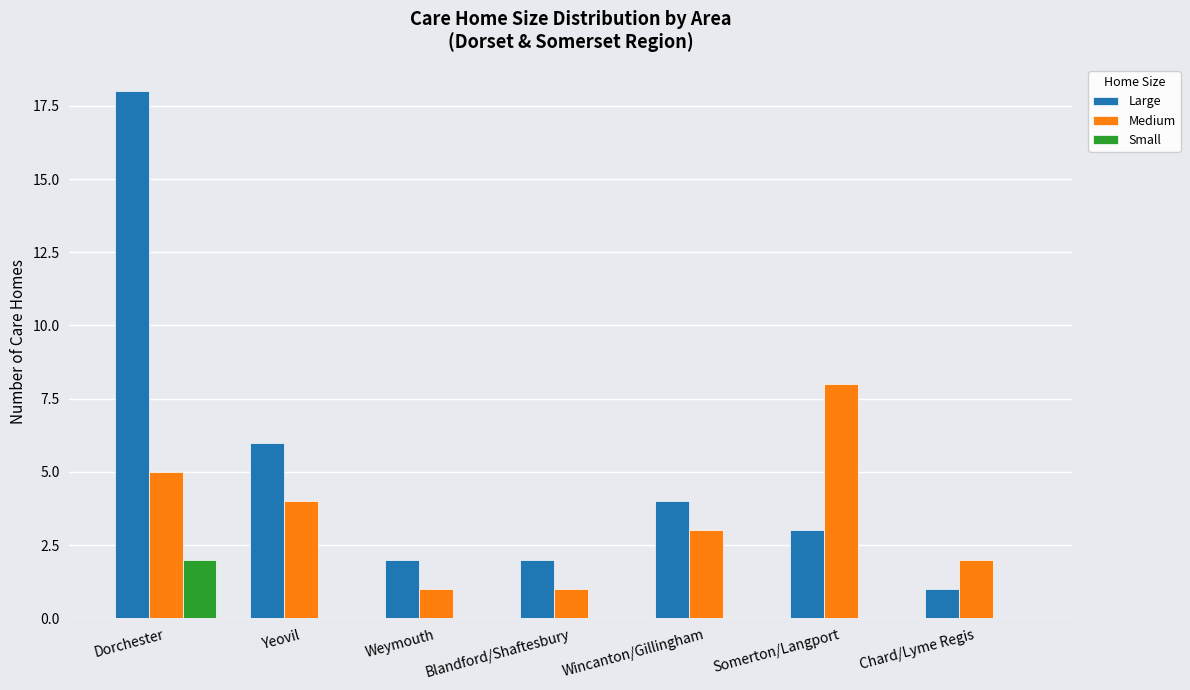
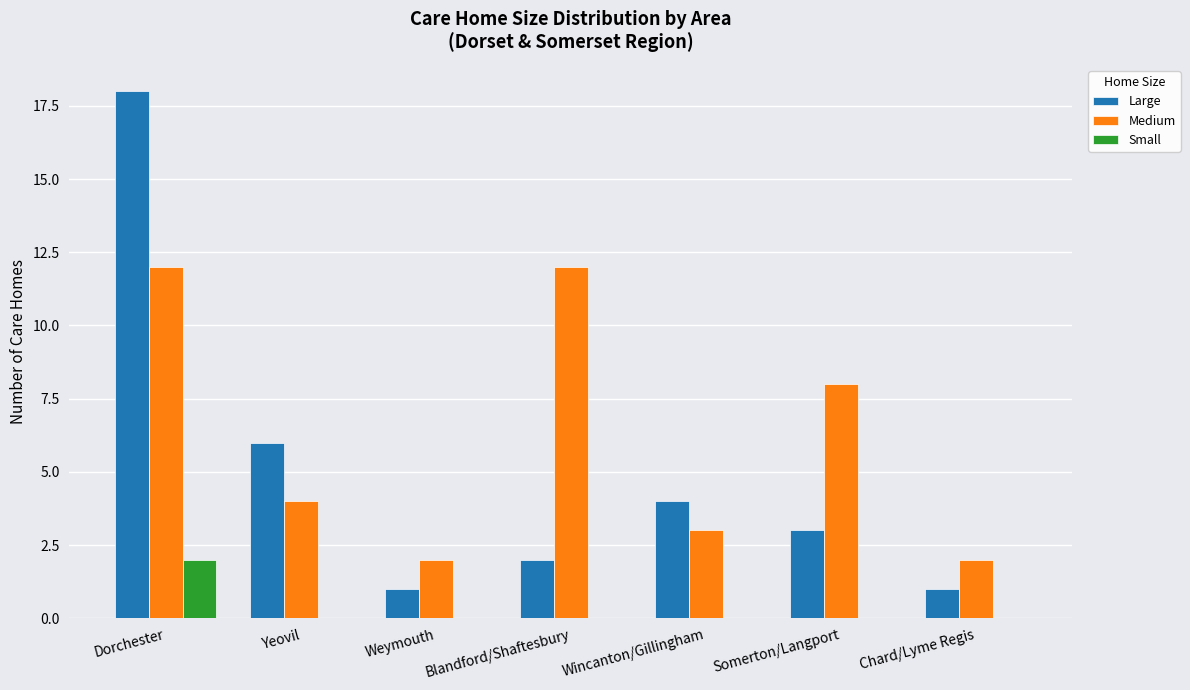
Medium, Dorchester: 5 -> 12
Large, Weymouth: 2 -> 1
Medium, Weymouth: 1 -> 2
Medium, Blandford/Shaftesbury: 1 -> 12
